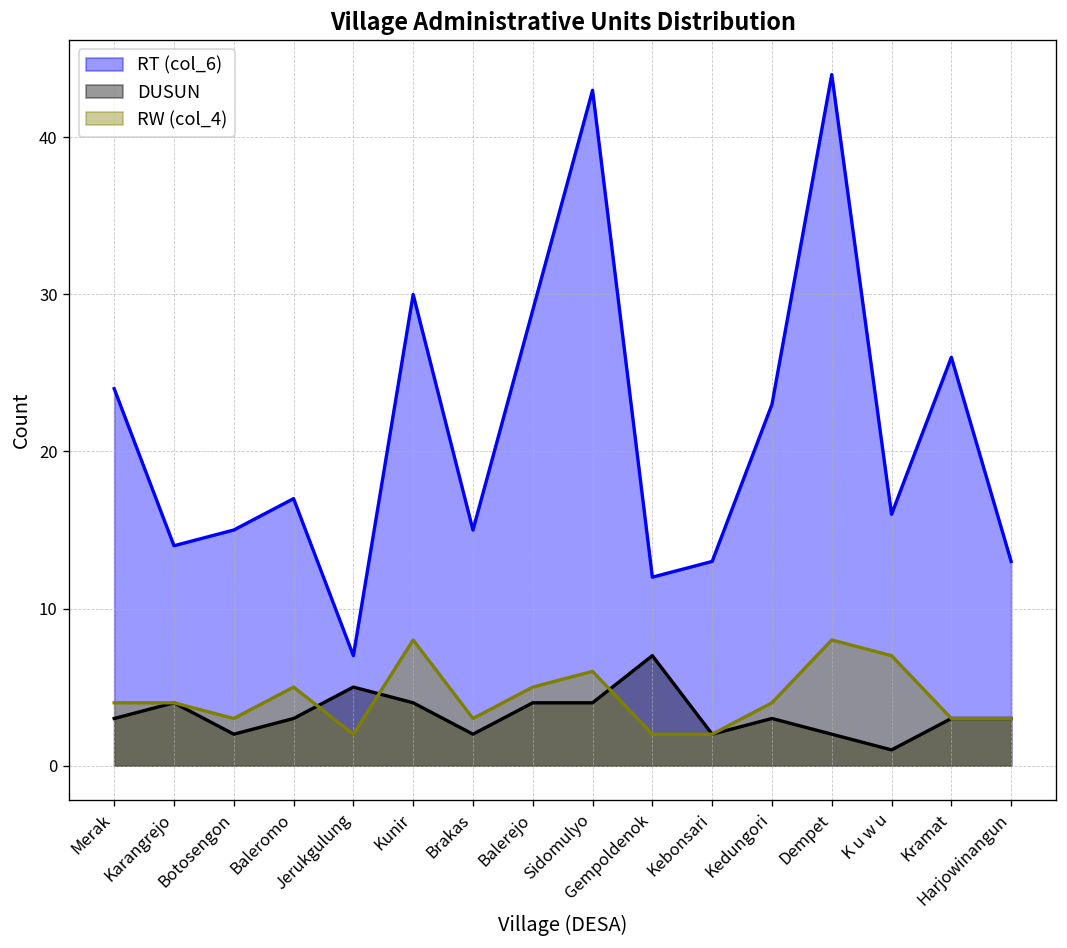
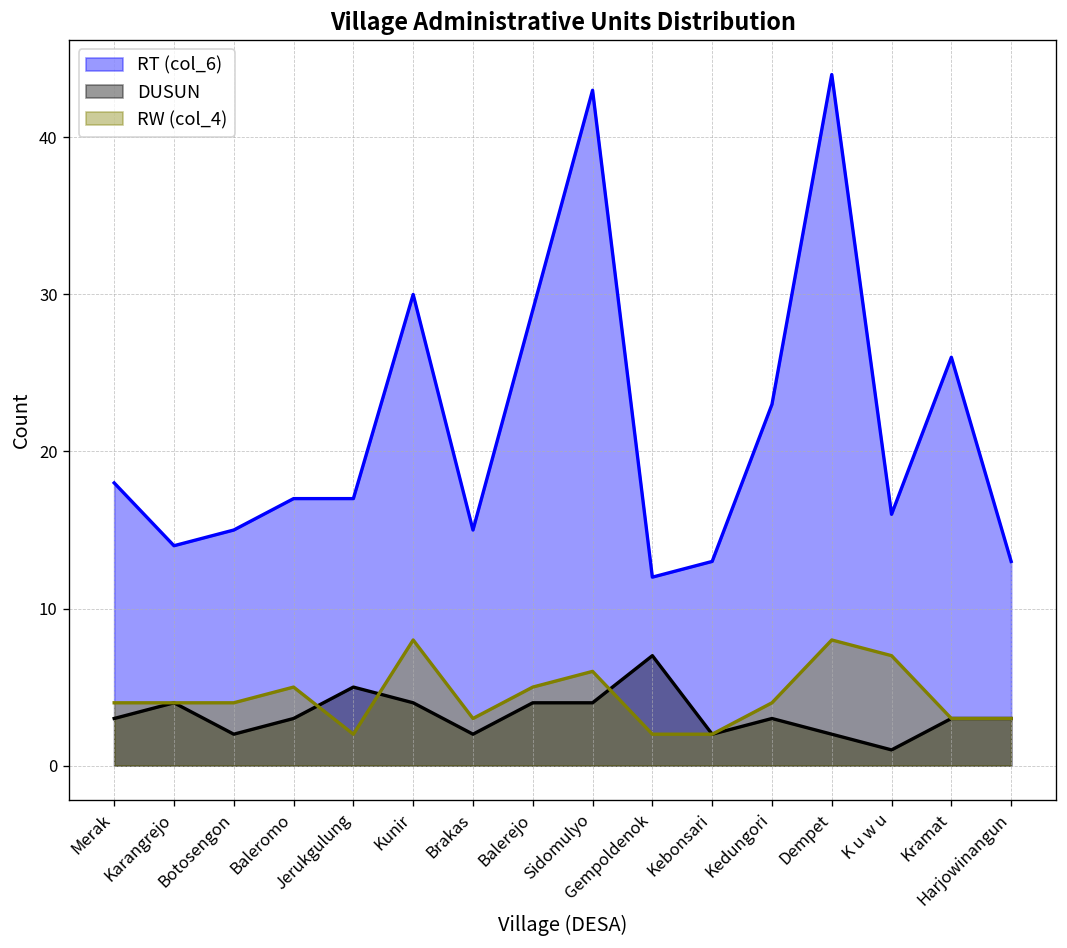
RT (col_6), Merak: 24 -> 18
RW (col_4), Botosengon: 3 -> 4
RT (col_6), Jerukgulung: 7 -> 17
